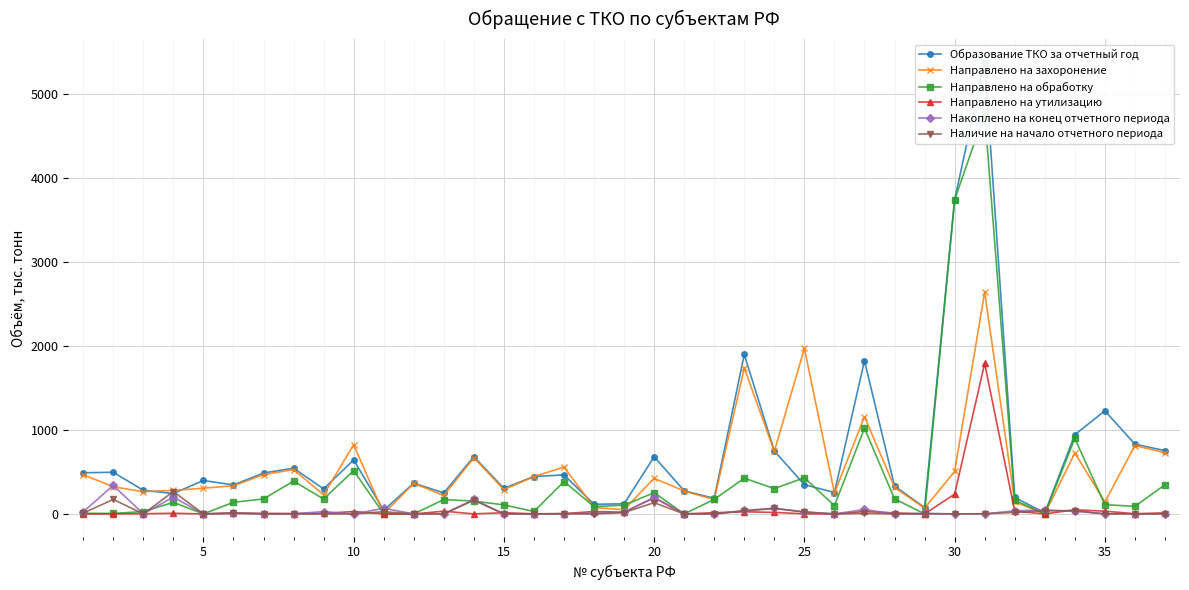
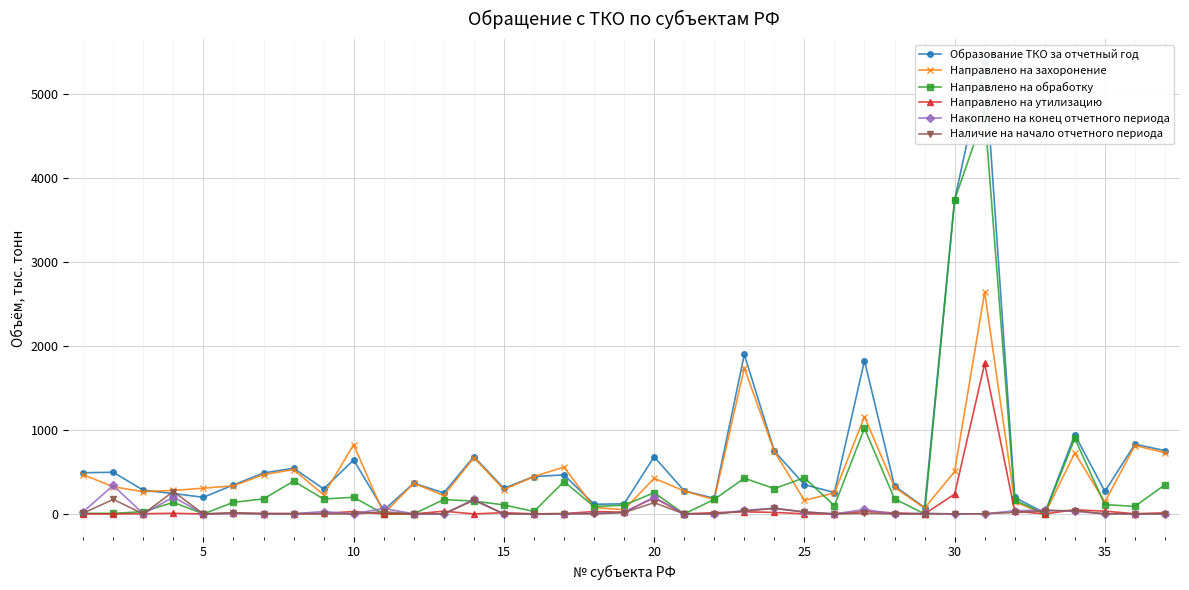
Образование ТКО за отчетный год, 5: 400 -> 200
Направлено на обработку, 10: 500 -> 200
Направлено на захоронение, 25: 2000 -> 200
Образование ТКО за отчетный год, 35: 1200 -> 300
